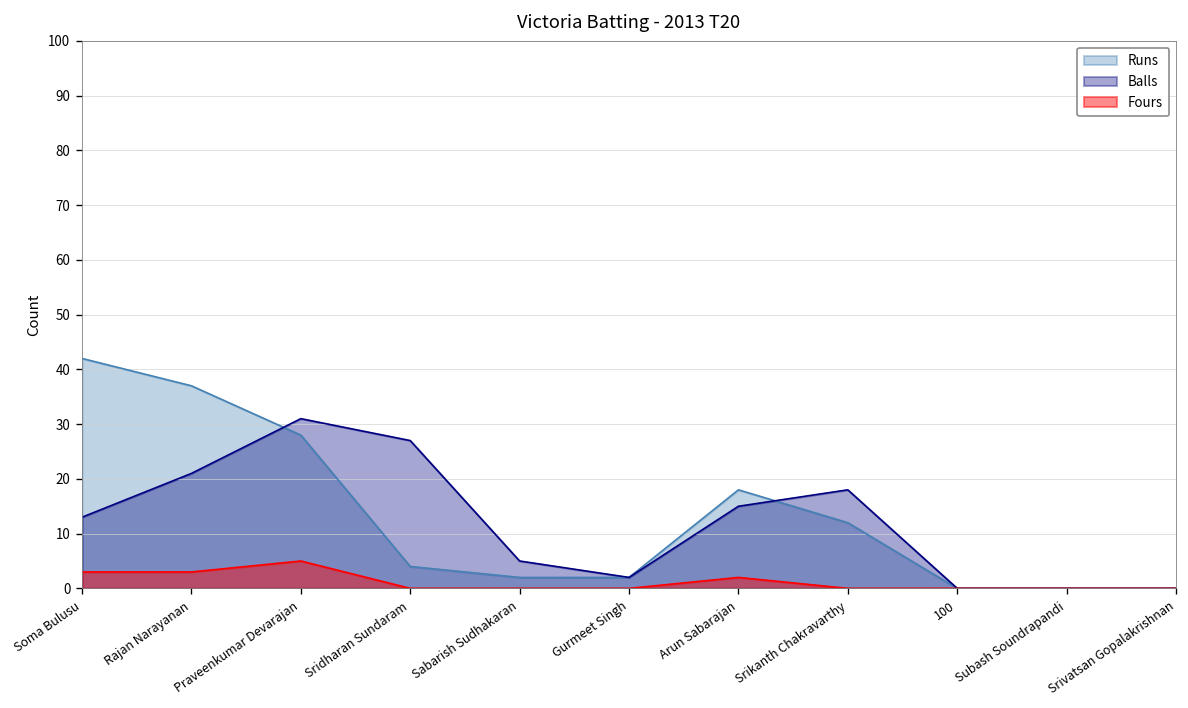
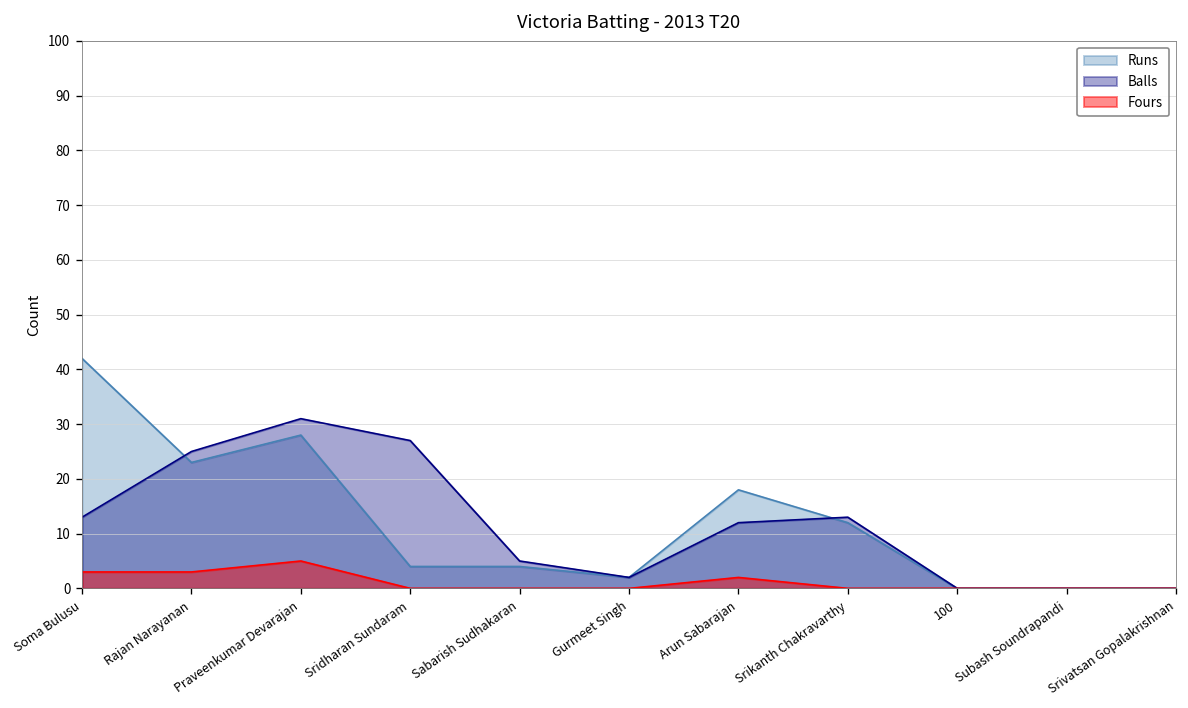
Runs, Rajan Narayanan: 37 -> 23
Balls, Rajan Narayanan: 21 -> 25
Runs, Sabarish Sudhakaran: 2 -> 4
Balls, Arun Sabarajan: 15 -> 12
Balls, Srikanth Chakravarthy: 18 -> 13
